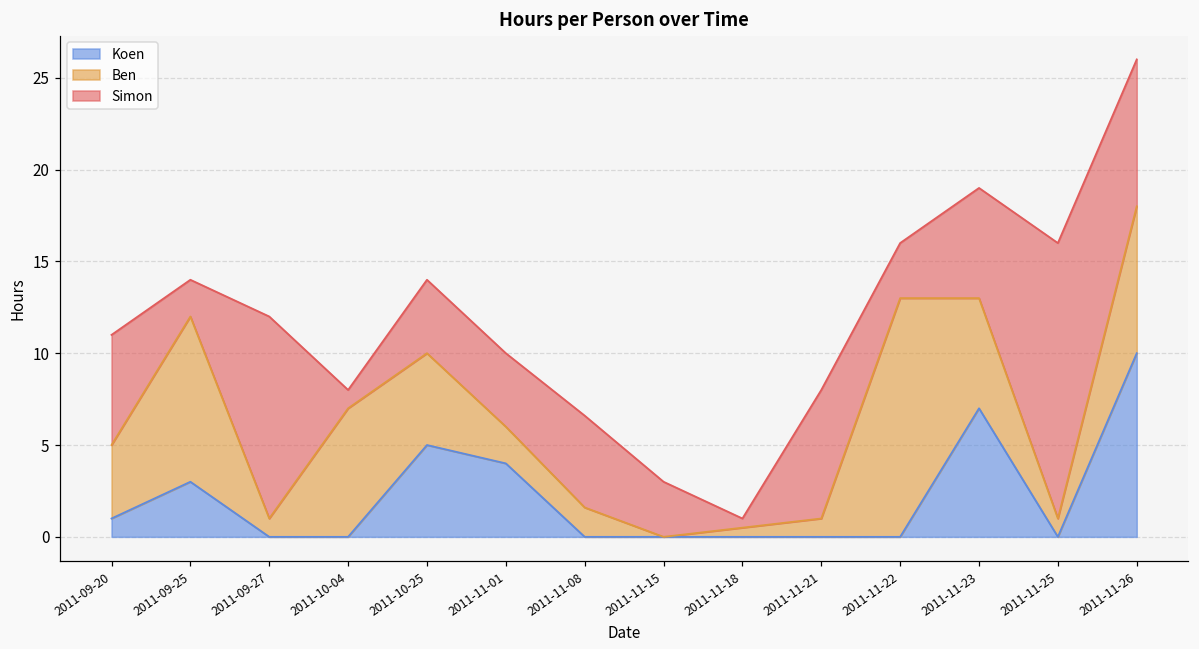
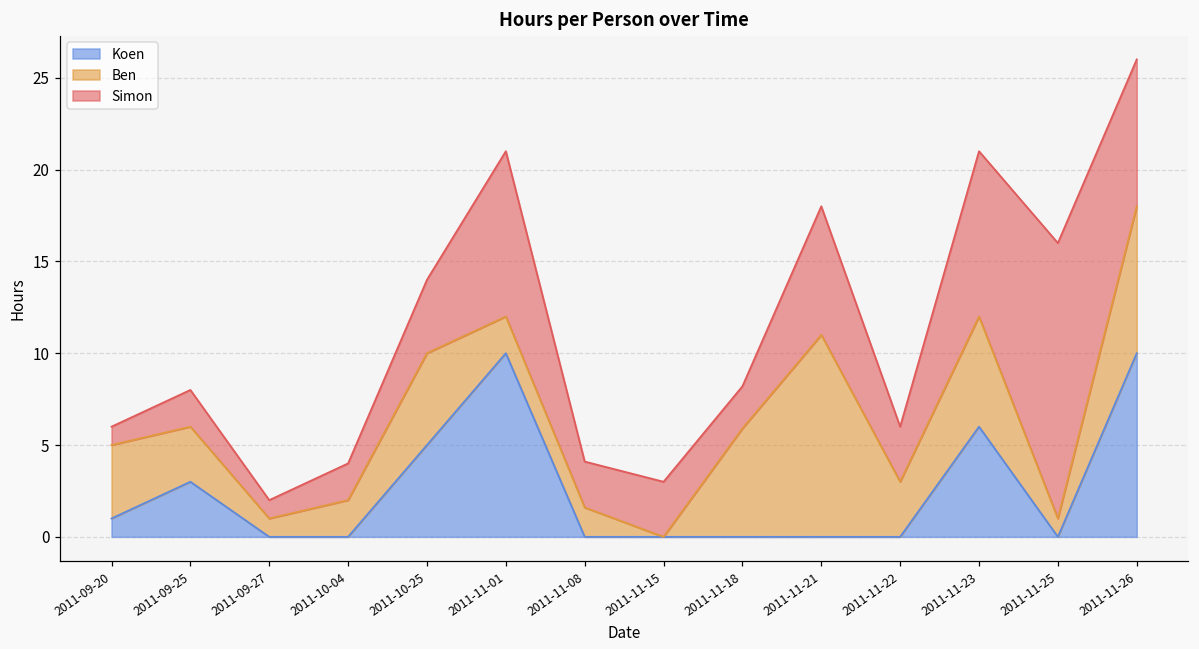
Simon, 2011-09-20: 6 -> 1
Ben, 2011-09-25: 9 -> 3
Simon, 2011-09-27: 11 -> 1
Ben, 2011-10-04: 7 -> 2
Simon, 2011-10-04: 1 -> 2
Koen, 2011-11-01: 4 -> 10
Simon, 2011-11-01: 4 -> 9
Simon, 2011-11-08: 5.0 -> 2.5
Ben, 2011-11-18: 0.5 -> 5.9
Simon, 2011-11-18: 0.5 -> 2.3
Ben, 2011-11-21: 1 -> 11
Ben, 2011-11-22: 13 -> 3
Koen, 2011-11-23: 7 -> 6
Simon, 2011-11-23: 6 -> 9
